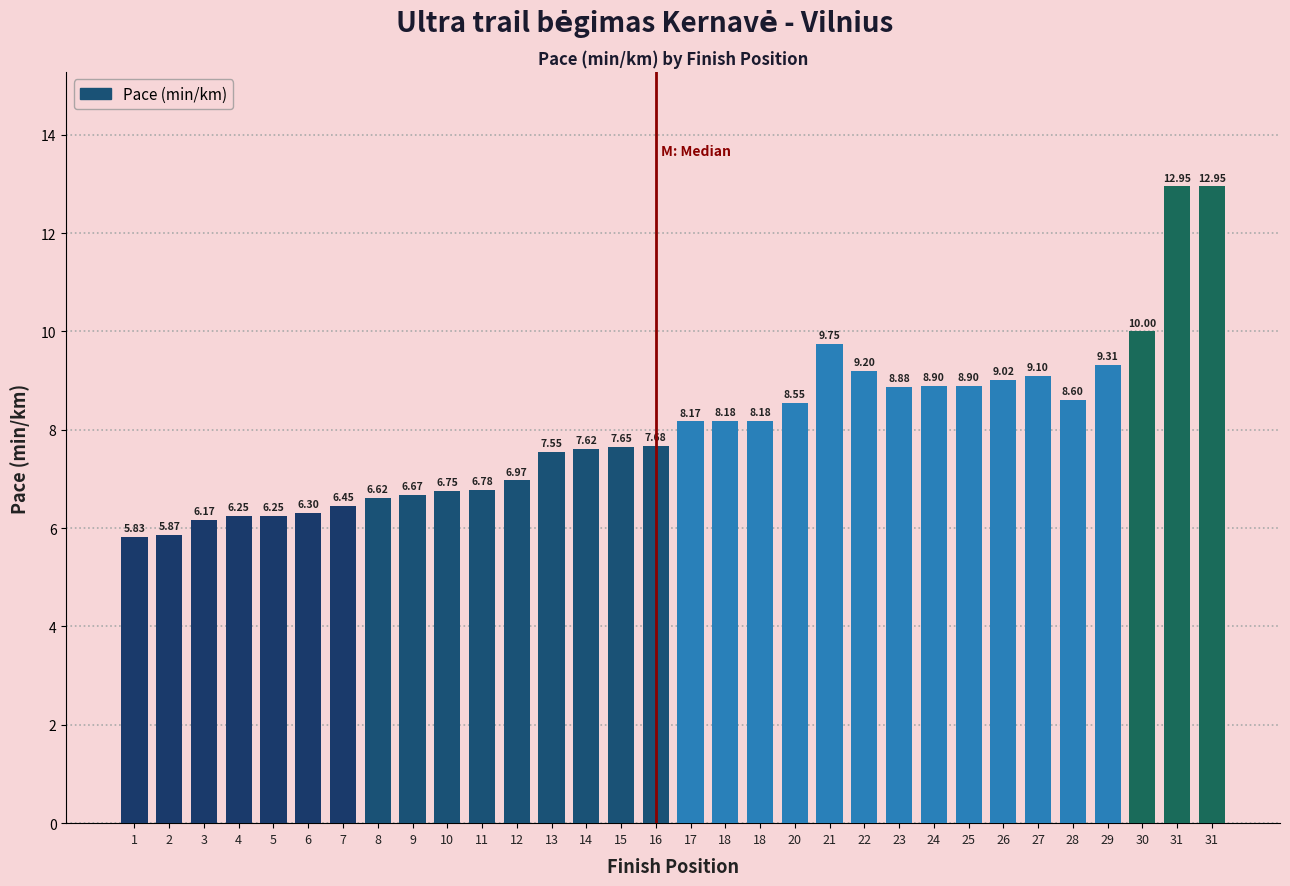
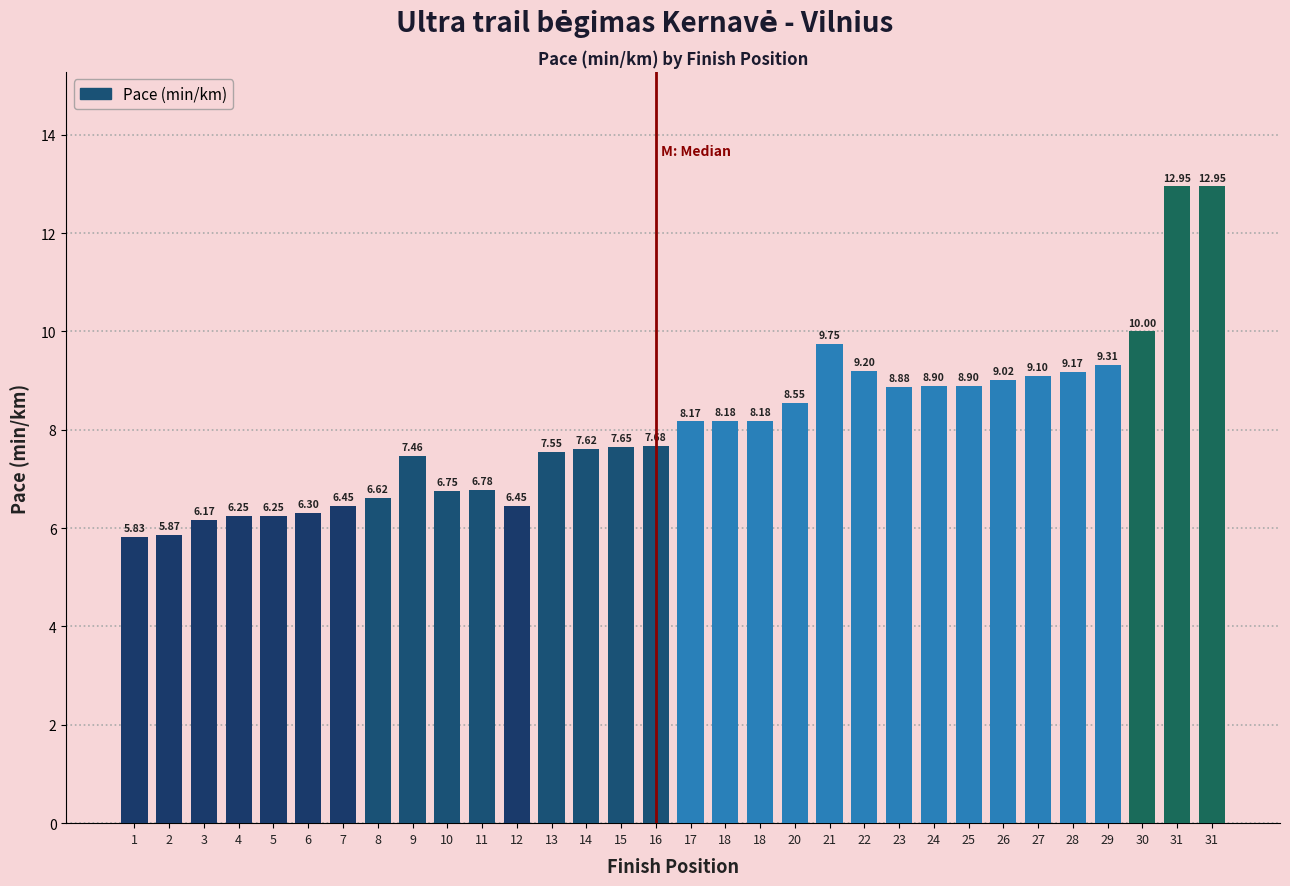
9: 6.67 -> 7.46
12: 6.97 -> 6.45
28: 8.60 -> 9.17
